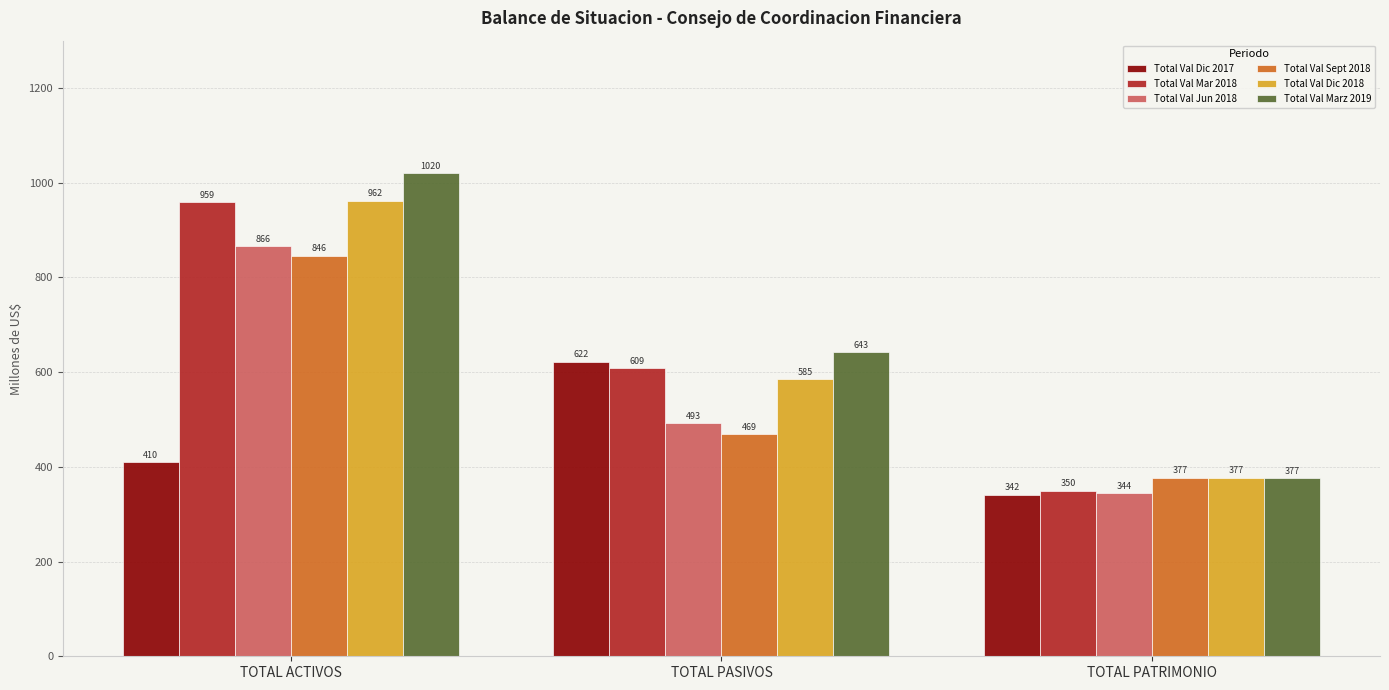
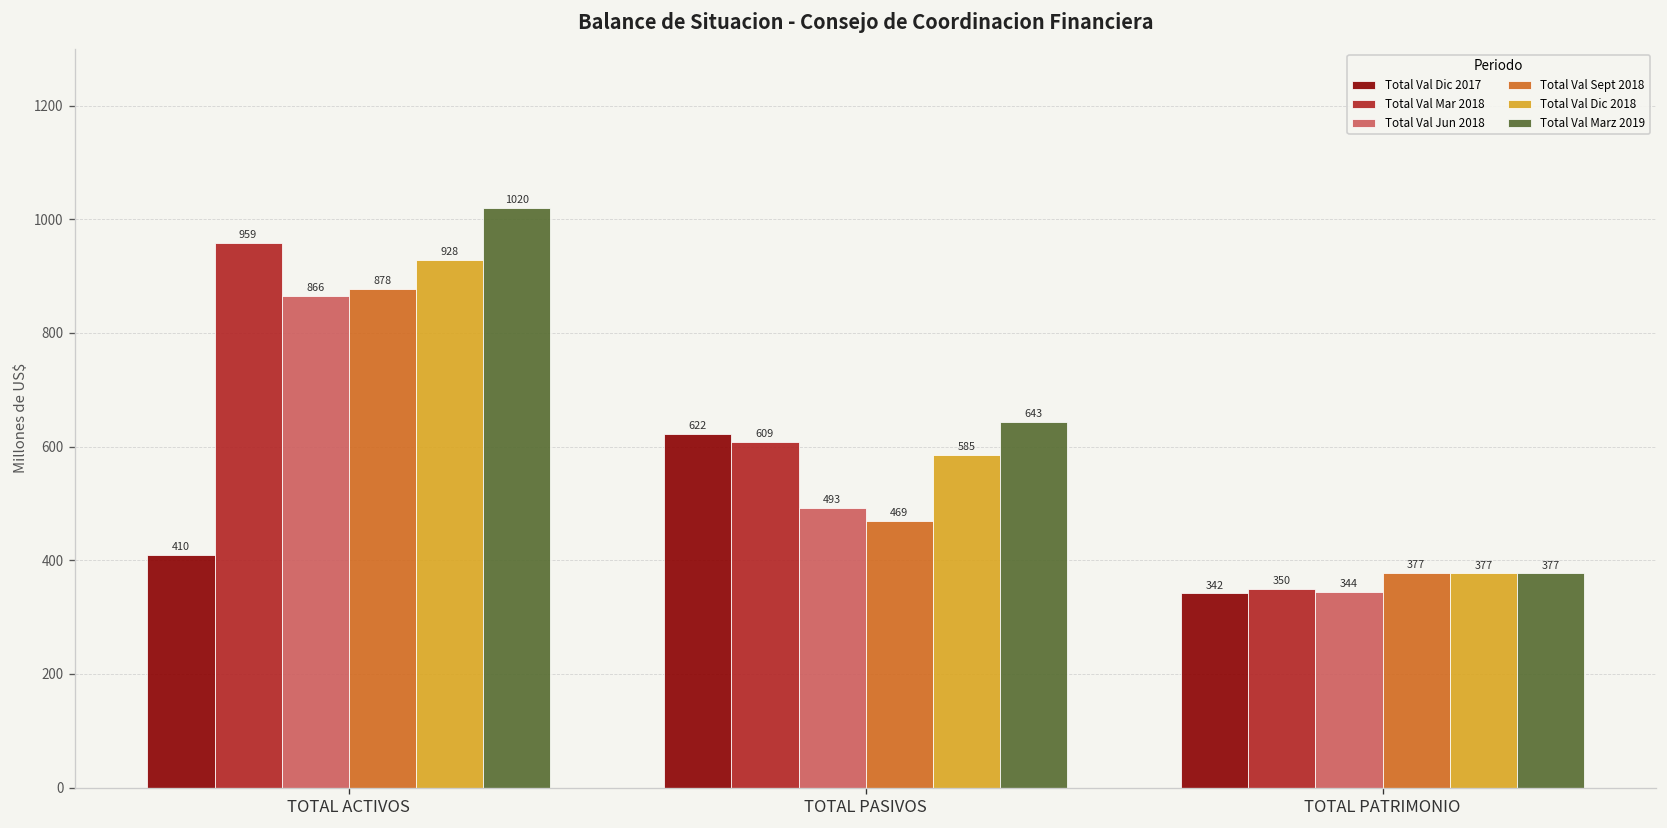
Total Val Sept 2018, TOTAL ACTIVOS: 846 -> 878
Total Val Dic 2018, TOTAL ACTIVOS: 962 -> 928
